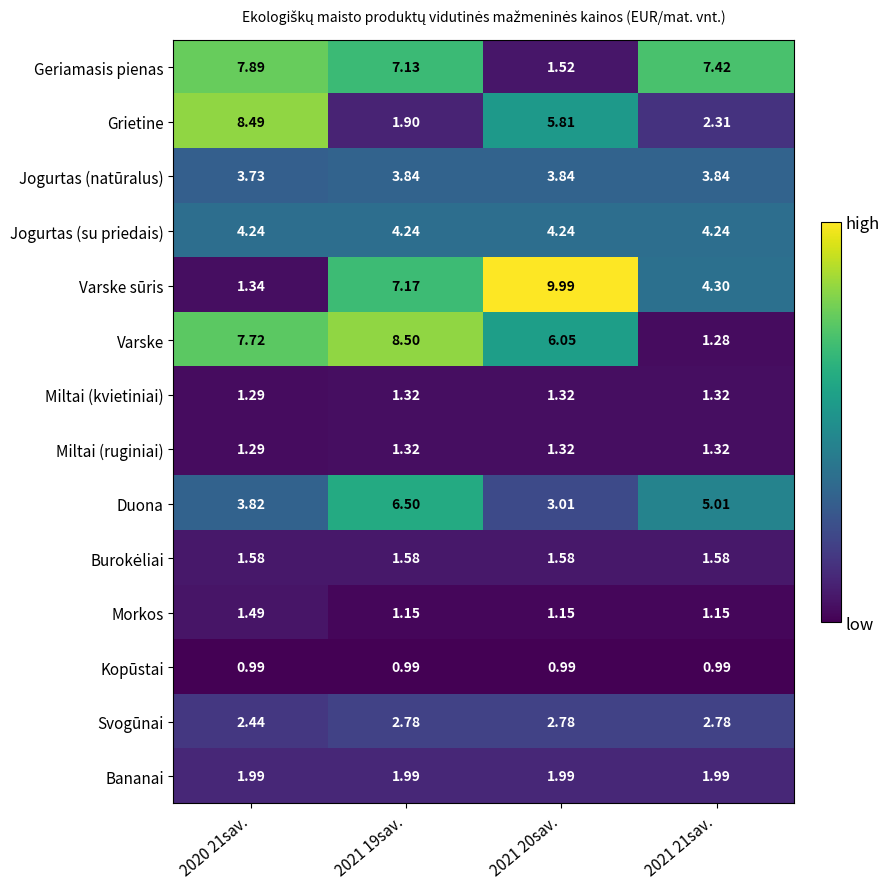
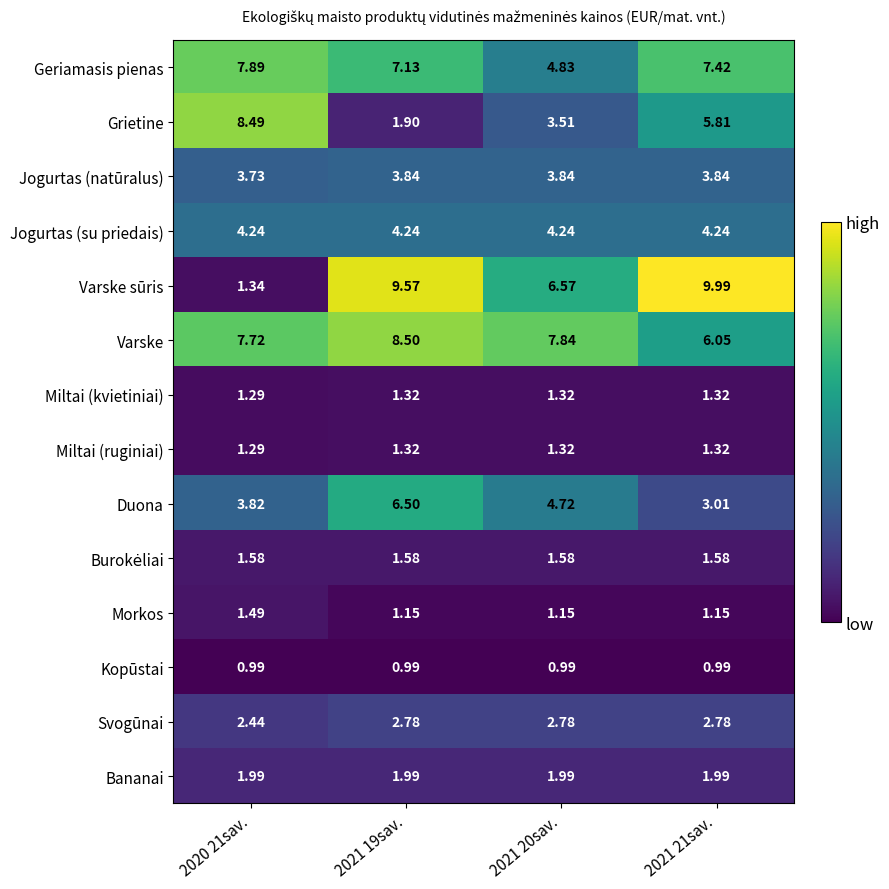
Geriamasis pienas, 2021 20sav.: 1.52 -> 4.83
Grietine, 2021 20sav.: 5.81 -> 3.51
Grietine, 2021 21sav.: 2.31 -> 5.81
Varske sūris, 2021 19sav.: 7.17 -> 9.57
Varske sūris, 2021 20sav.: 9.99 -> 6.57
Varske sūris, 2021 21sav.: 4.30 -> 9.99
Varske, 2021 20sav.: 6.05 -> 7.84
Varske, 2021 21sav.: 1.28 -> 6.05
Duona, 2021 20sav.: 3.01 -> 4.72
Duona, 2021 21sav.: 5.01 -> 3.01
